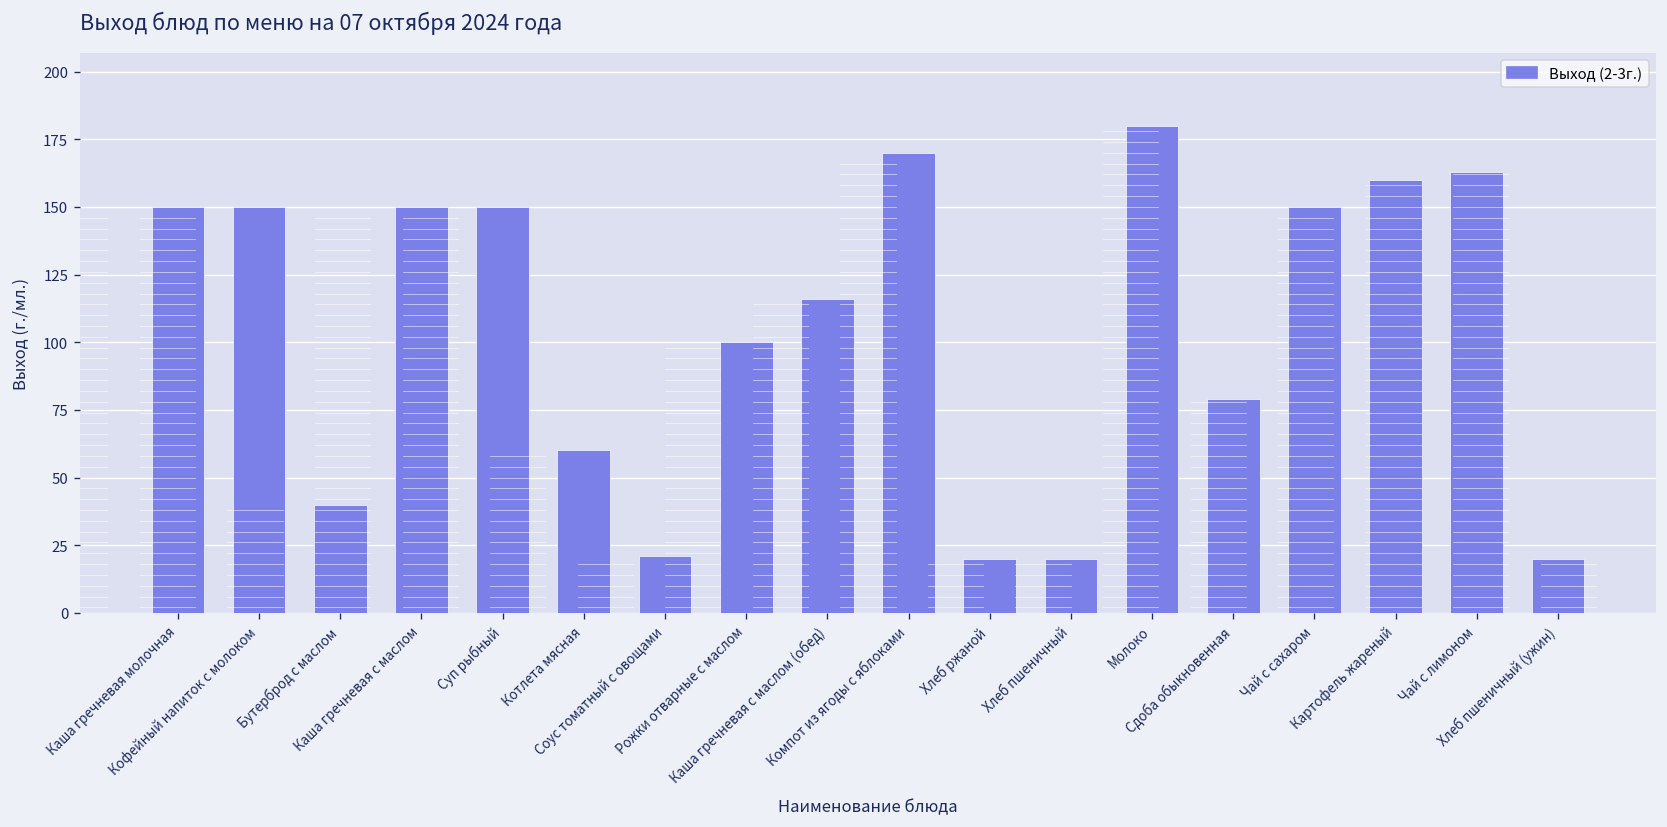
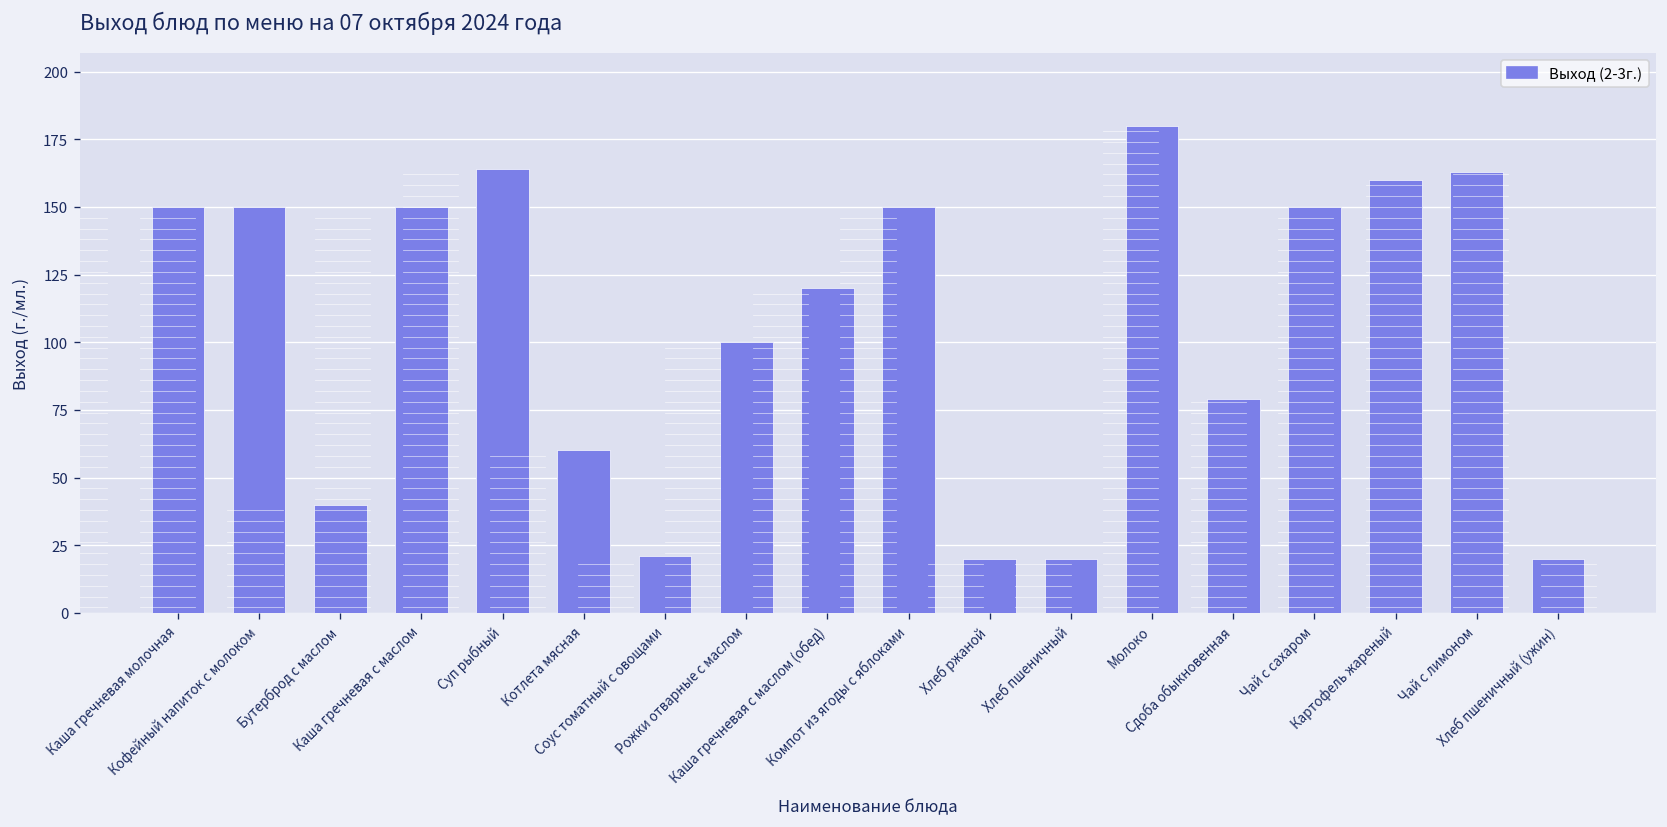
Суп рыбный: 150 -> 164
Каша гречневая с маслом (обед): 116 -> 120
Компот из ягоды с яблоками: 170 -> 150
